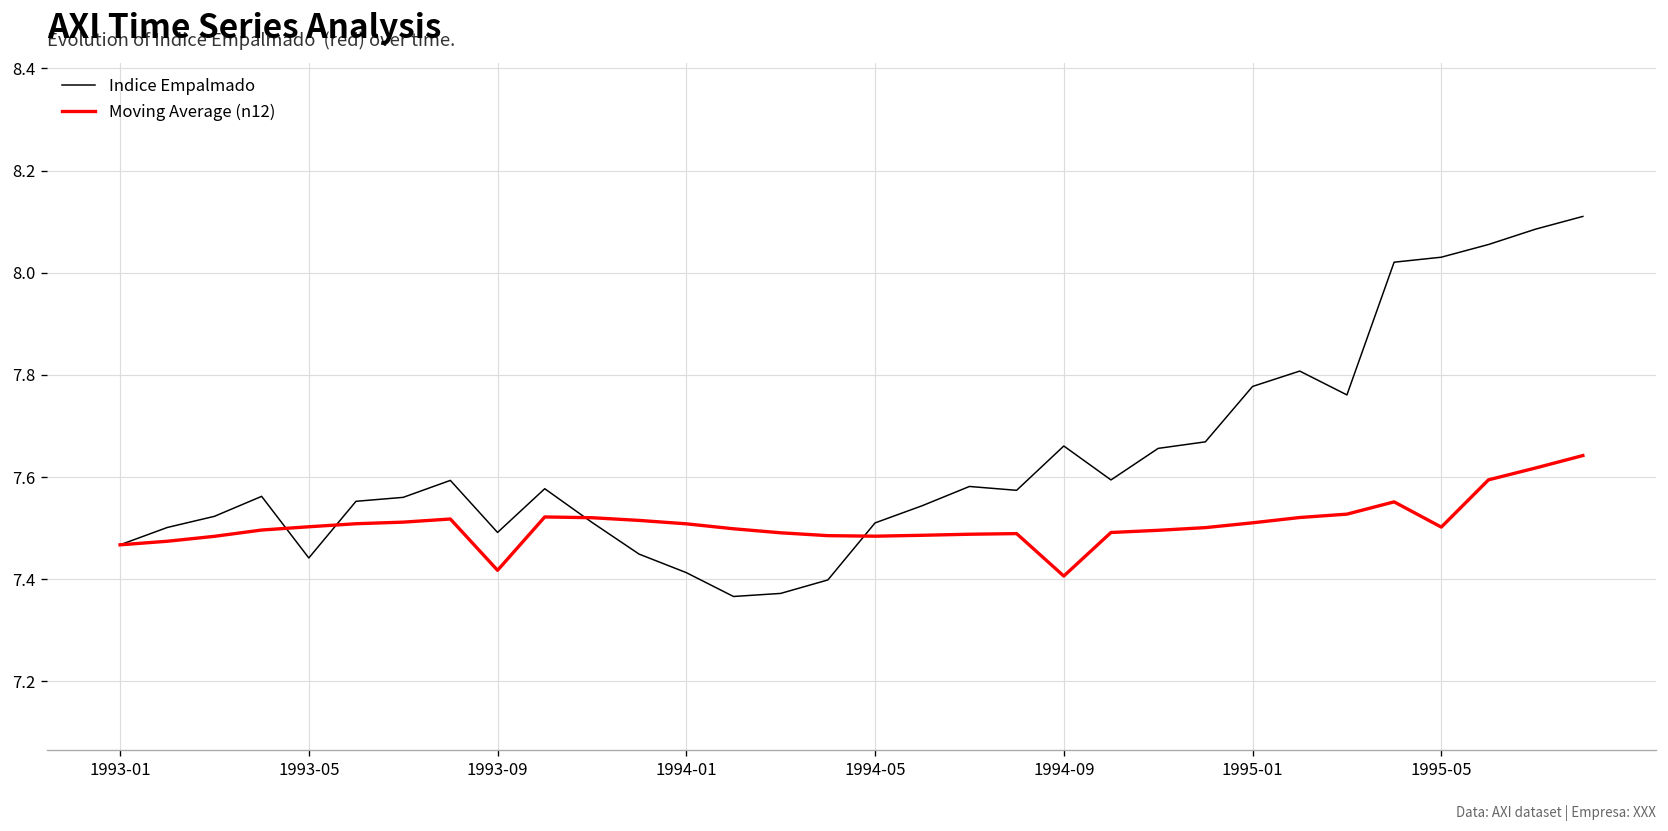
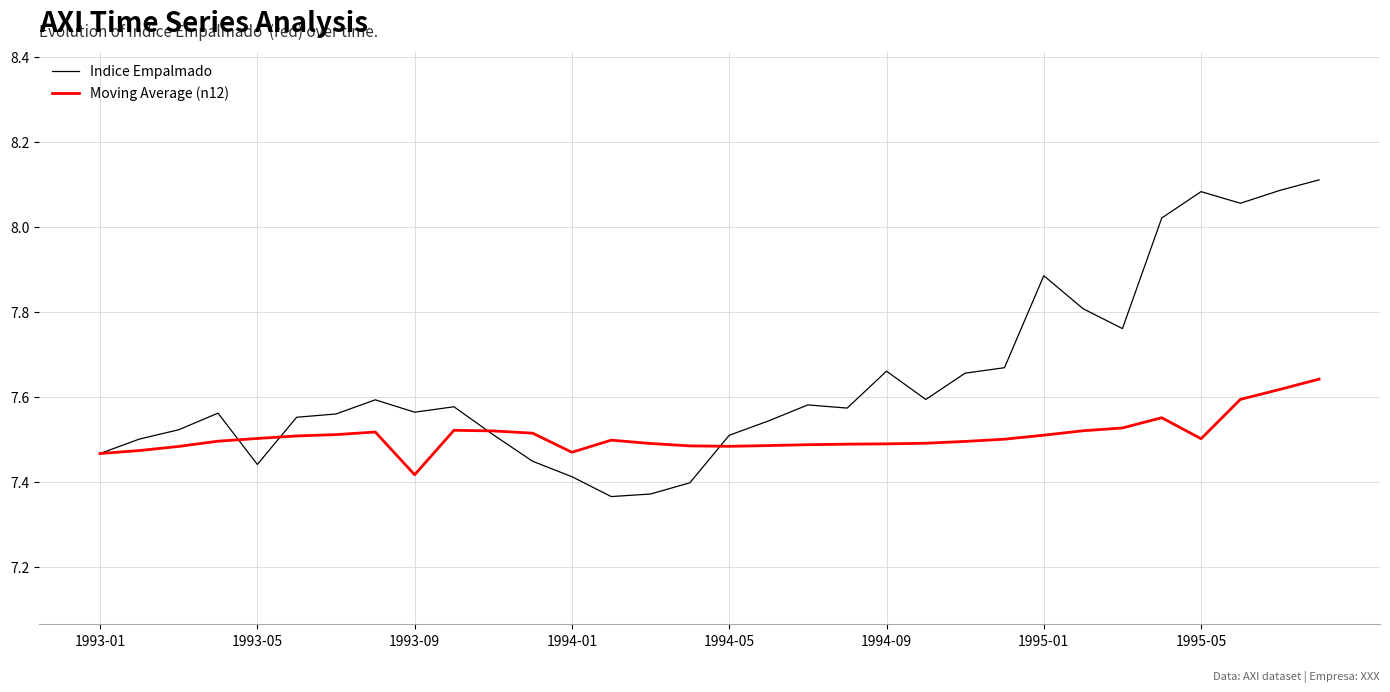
Indice Empalmado, 1993-09: 7.49 -> 7.56
Moving Average (n12), 1994-01: 7.51 -> 7.47
Moving Average (n12), 1994-09: 7.41 -> 7.49
Indice Empalmado, 1995-01: 7.78 -> 7.88
Indice Empalmado, 1995-05: 8.03 -> 8.08
